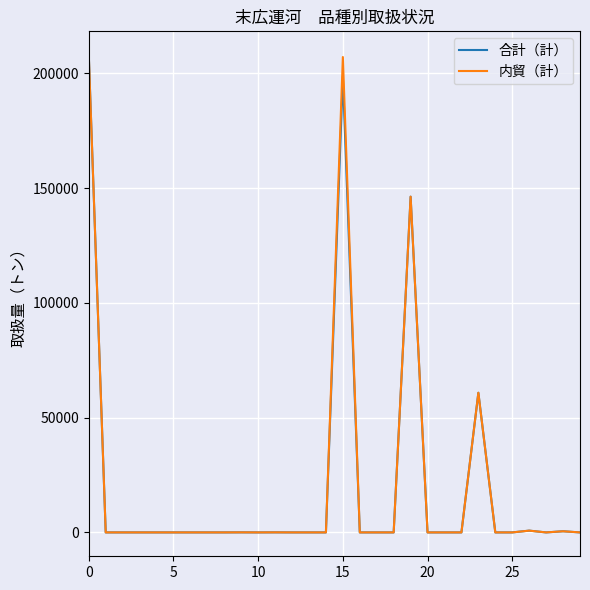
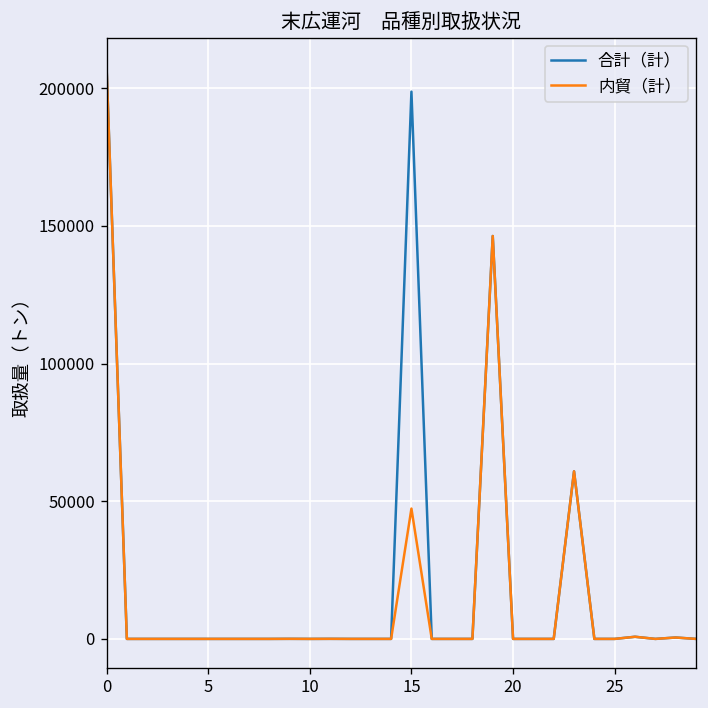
内貿（計）, 15: 207000 -> 47000
